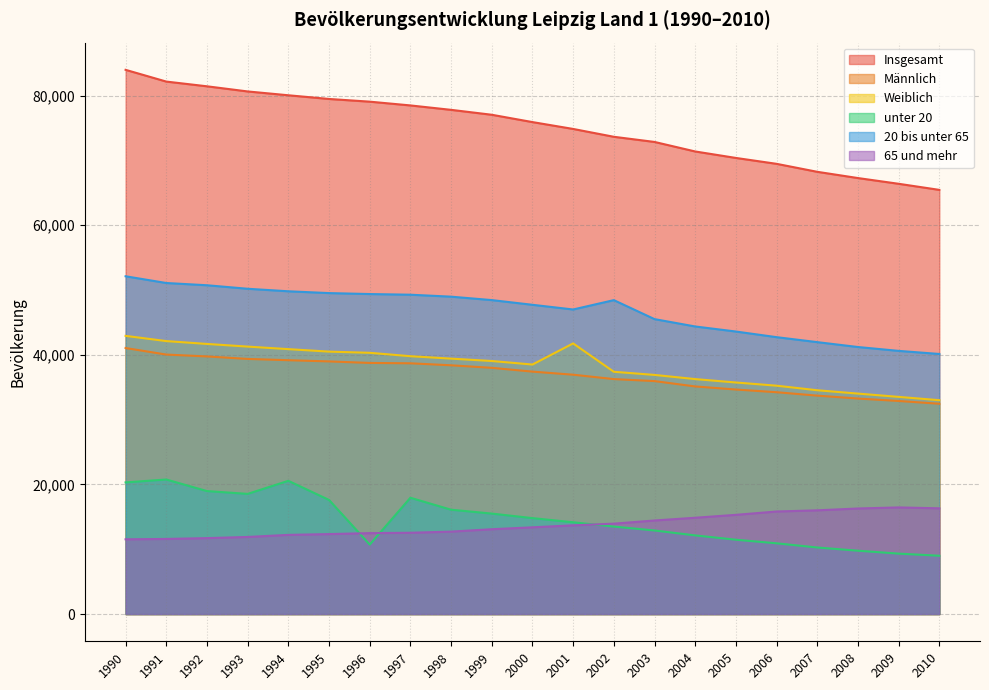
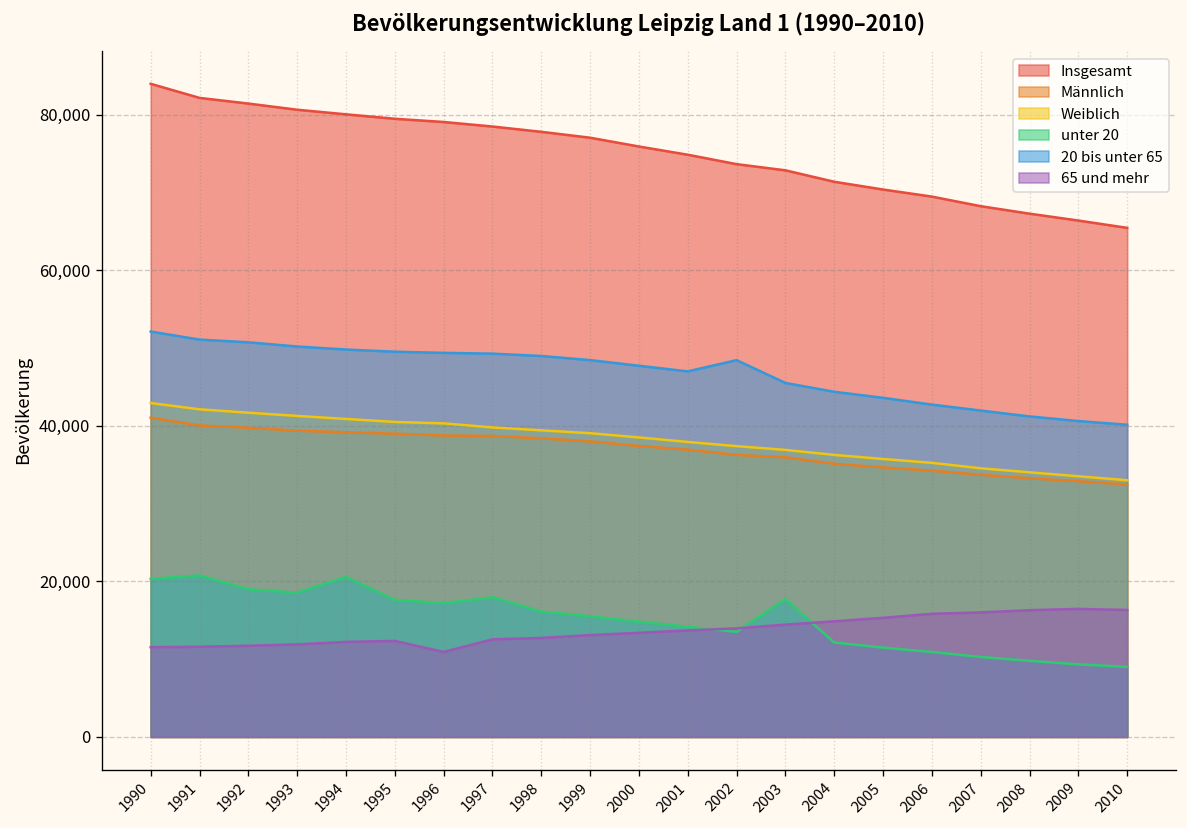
unter 20, 1996: 11,000 -> 17,000
65 und mehr, 1996: 12,000 -> 11,000
Weiblich, 2001: 42,000 -> 38,000
unter 20, 2003: 13,000 -> 18,000
